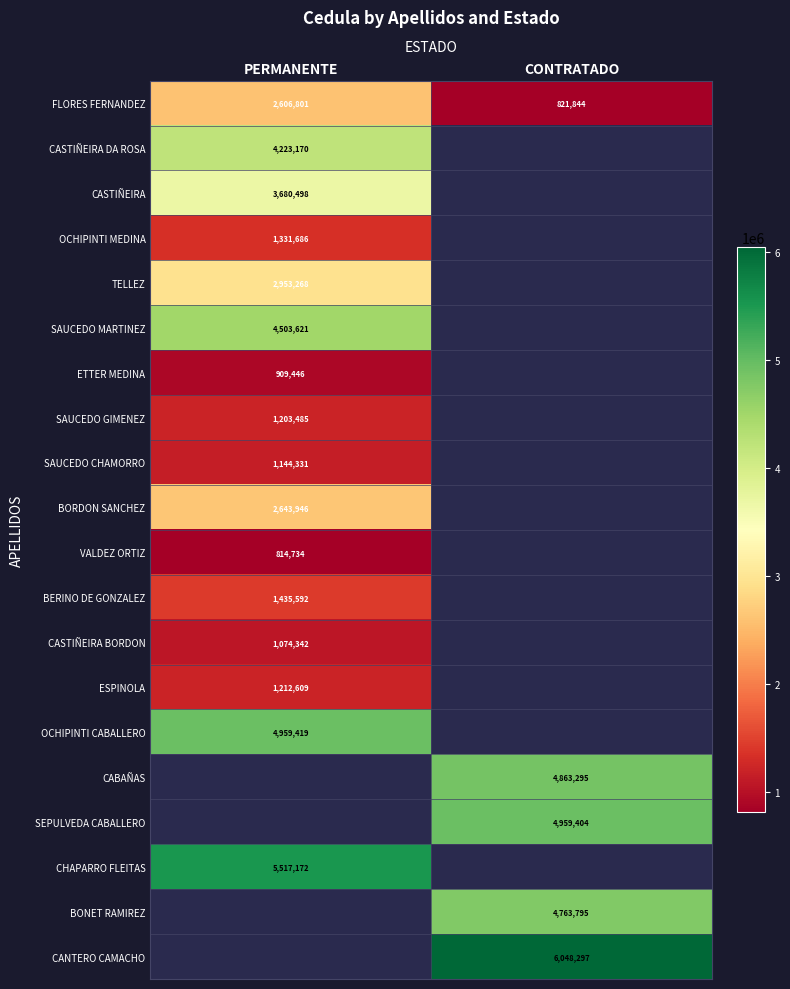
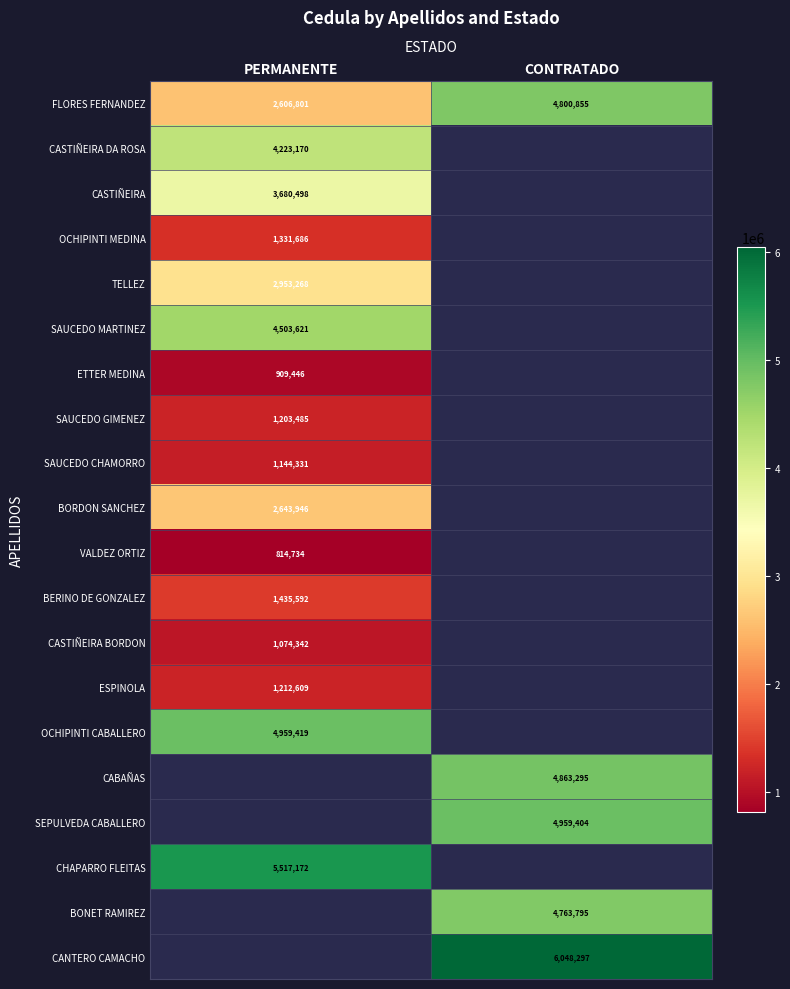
FLORES FERNANDEZ, CONTRATADO: 821,844 -> 4,800,855
